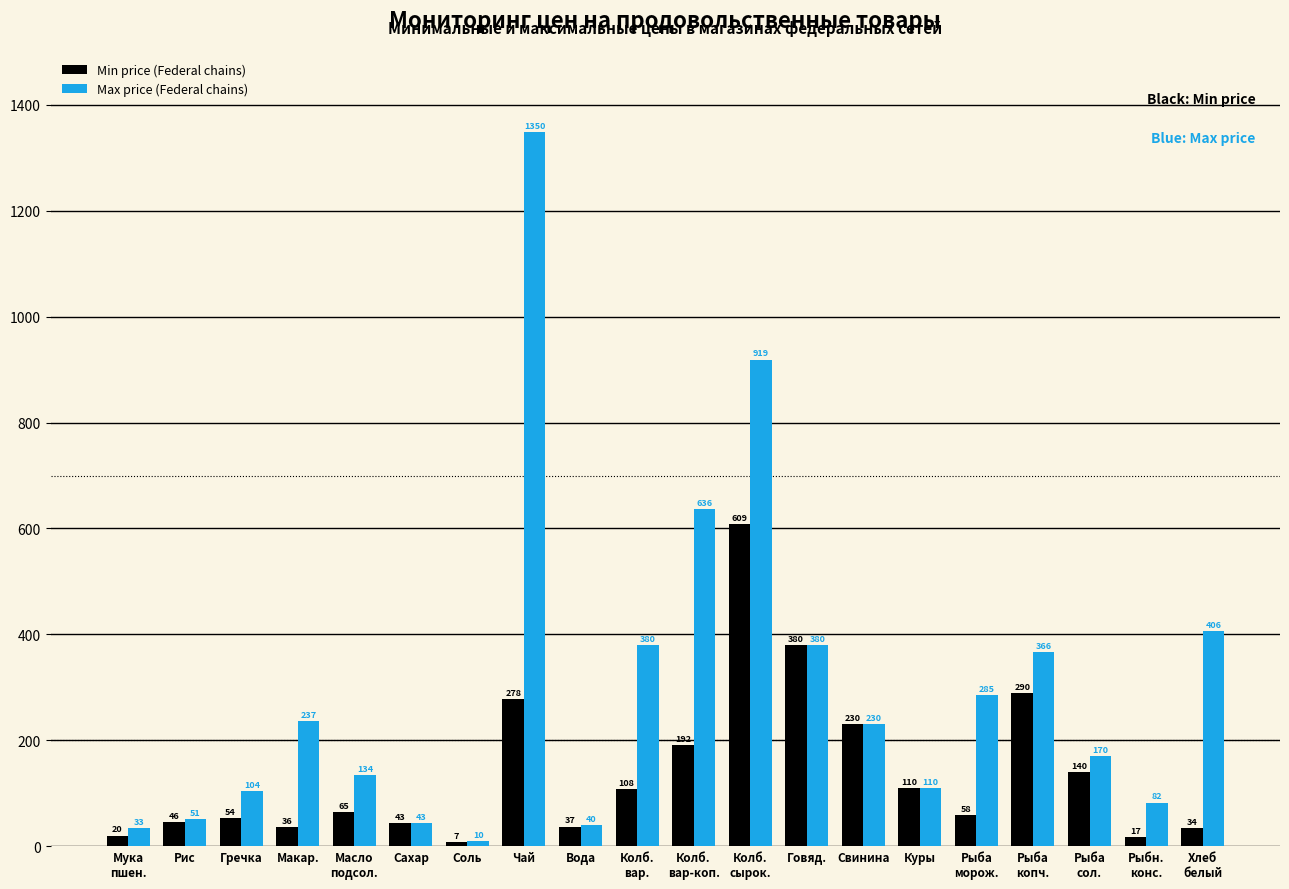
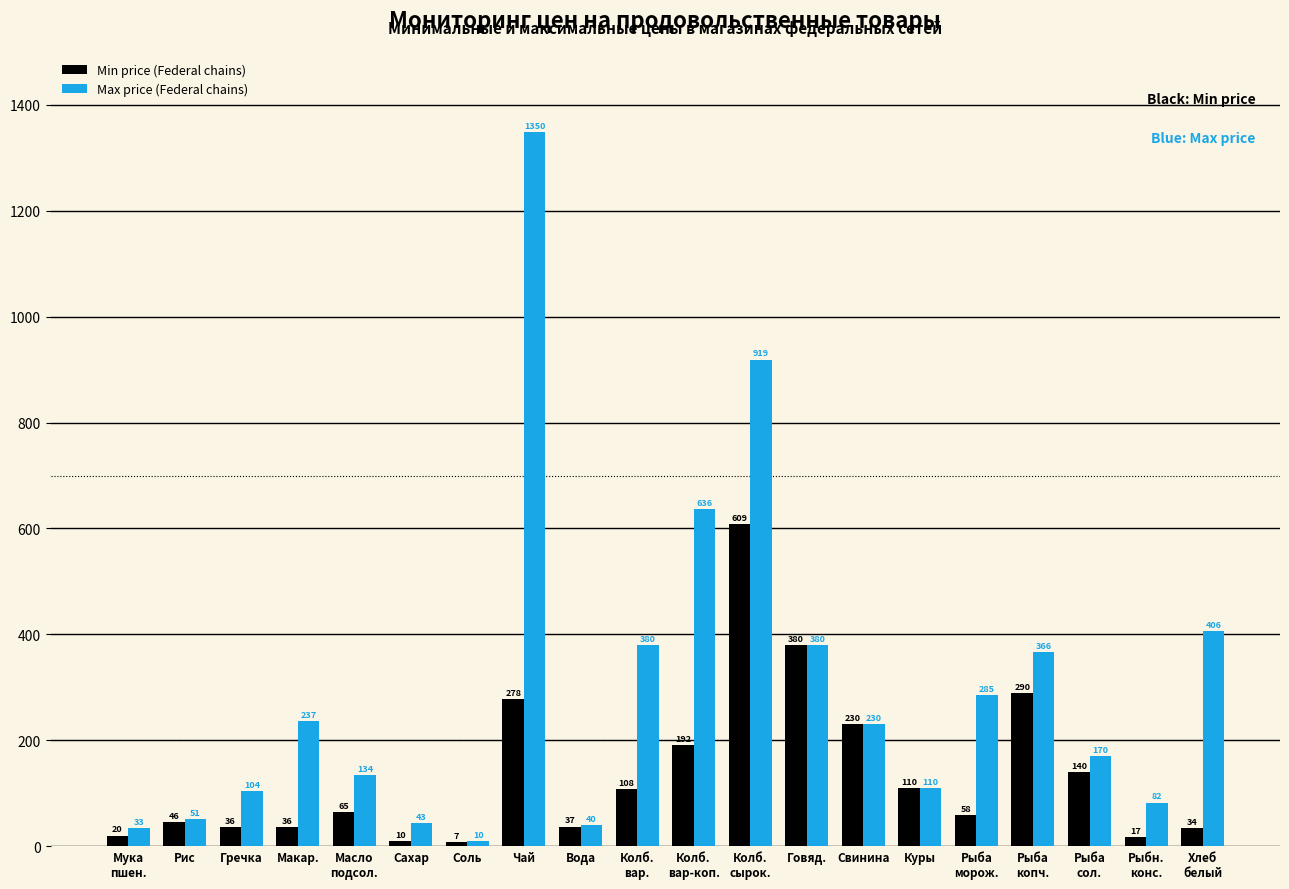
Min price (Federal chains), Гречка: 54 -> 36
Min price (Federal chains), Сахар: 43 -> 10
